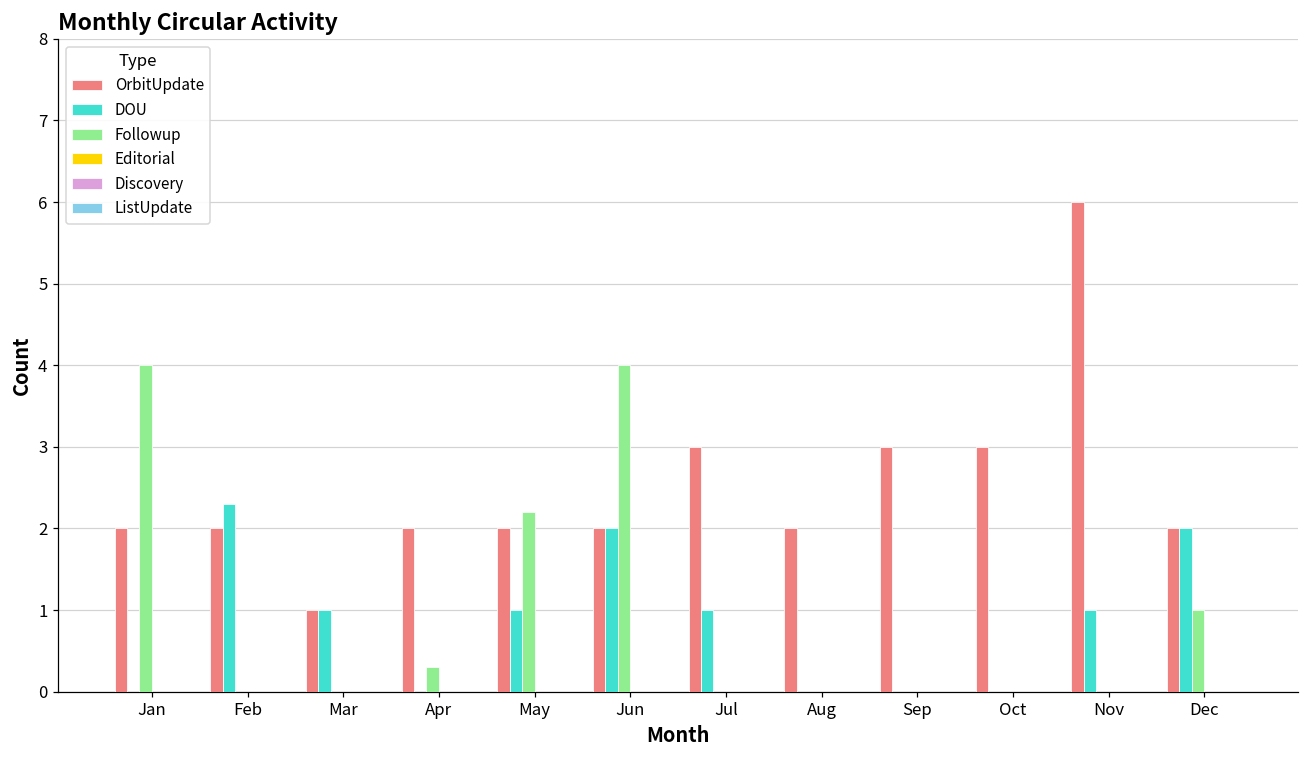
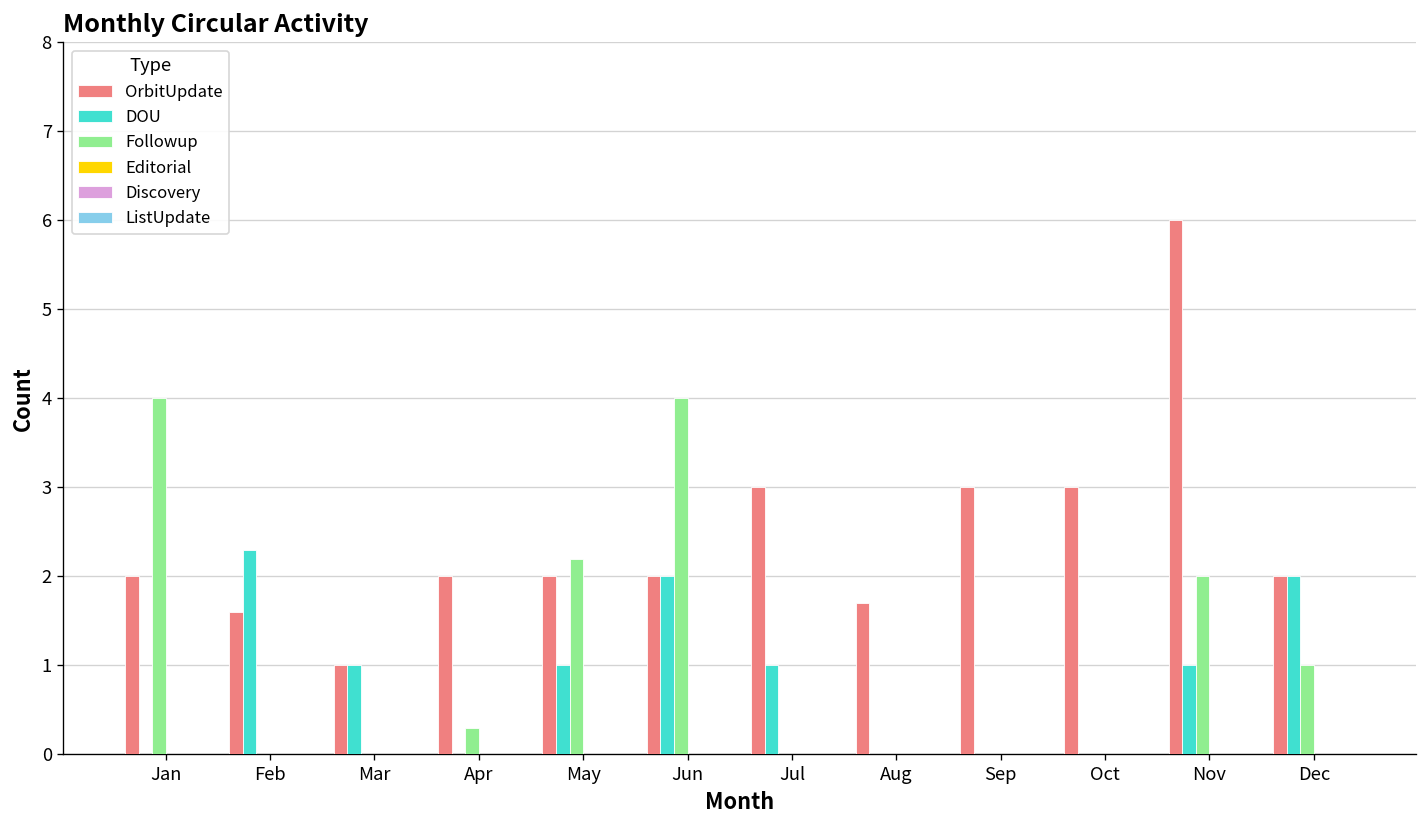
OrbitUpdate, Feb: 2.0 -> 1.6
OrbitUpdate, Aug: 2.0 -> 1.7
Followup, Nov: 0 -> 2
